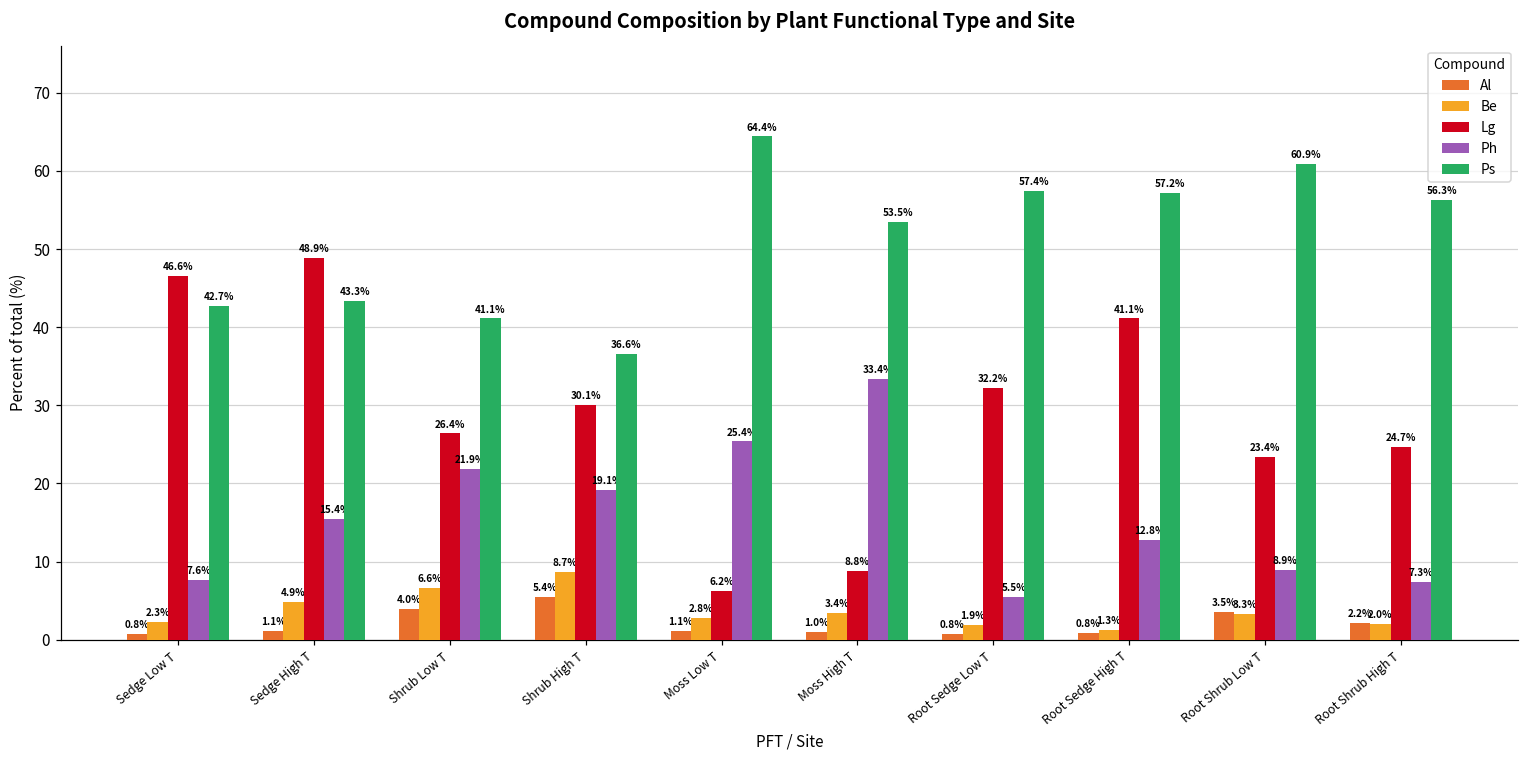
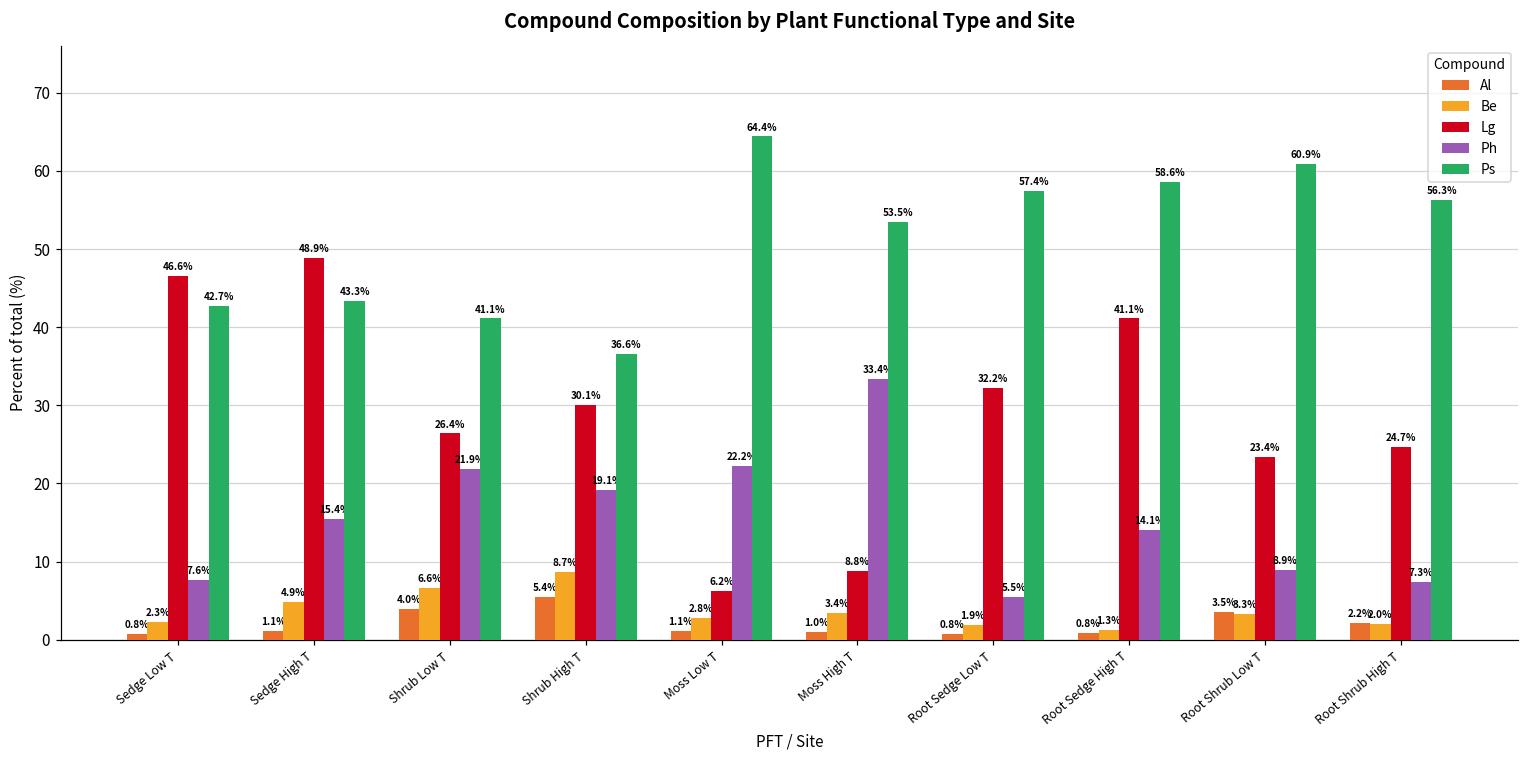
Ph, Moss Low T: 25.4% -> 22.2%
Ph, Root Sedge High T: 12.8% -> 14.1%
Ps, Root Sedge High T: 57.2% -> 58.6%
